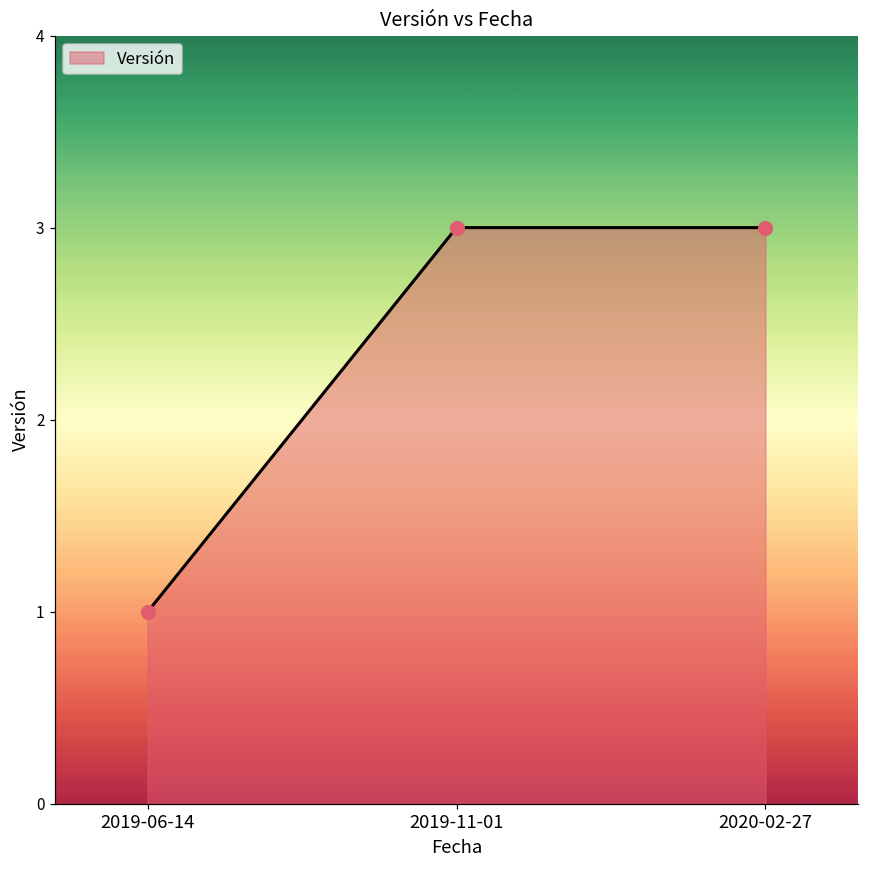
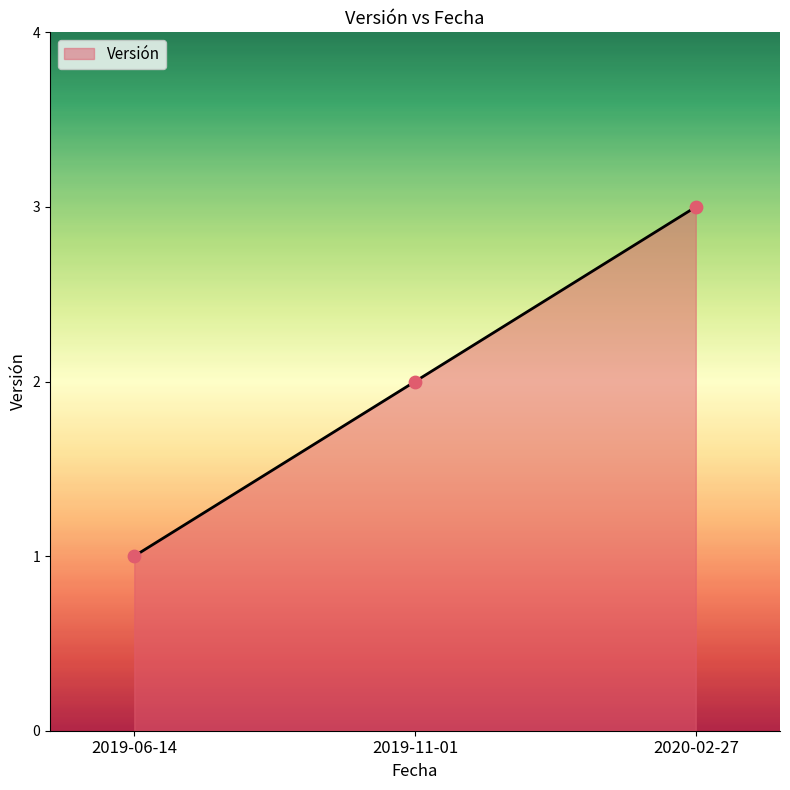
2019-11-01: 3 -> 2
